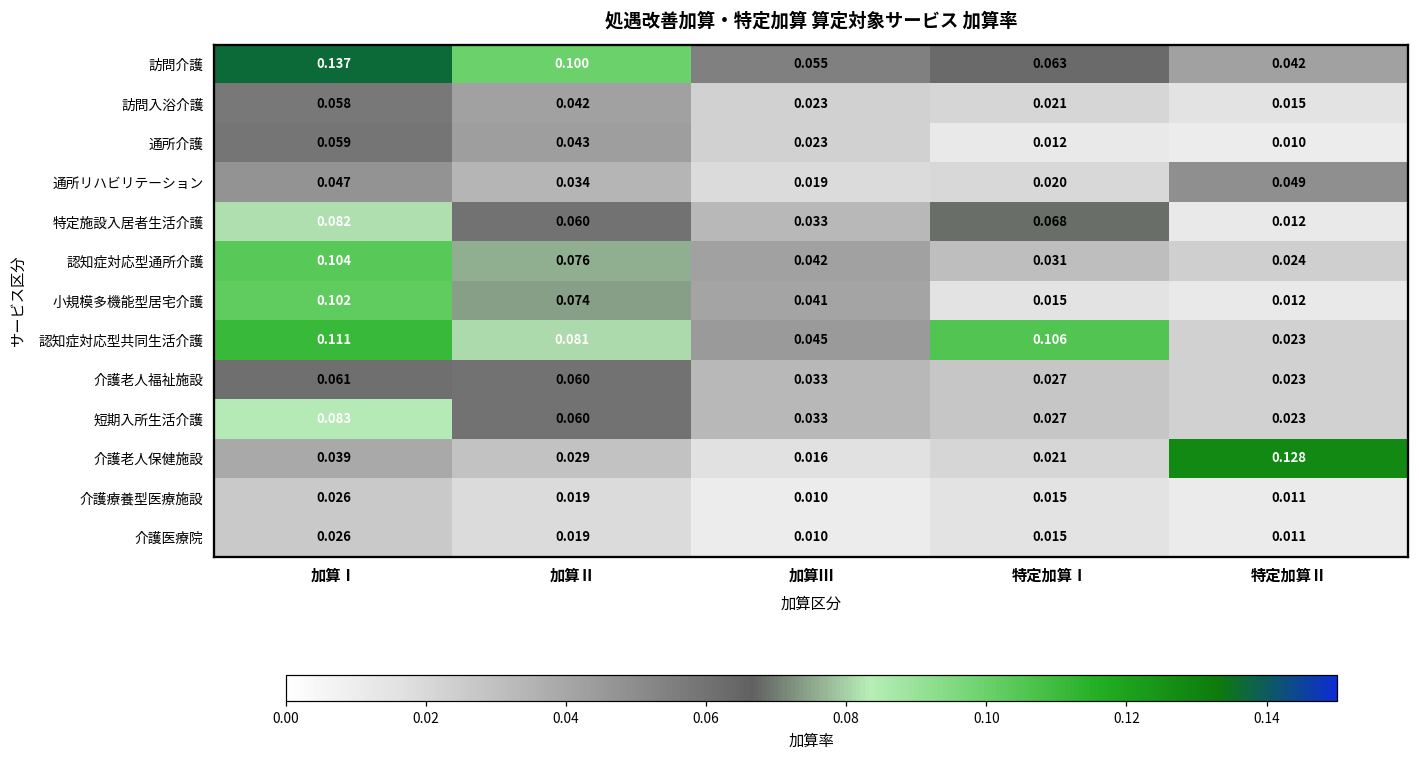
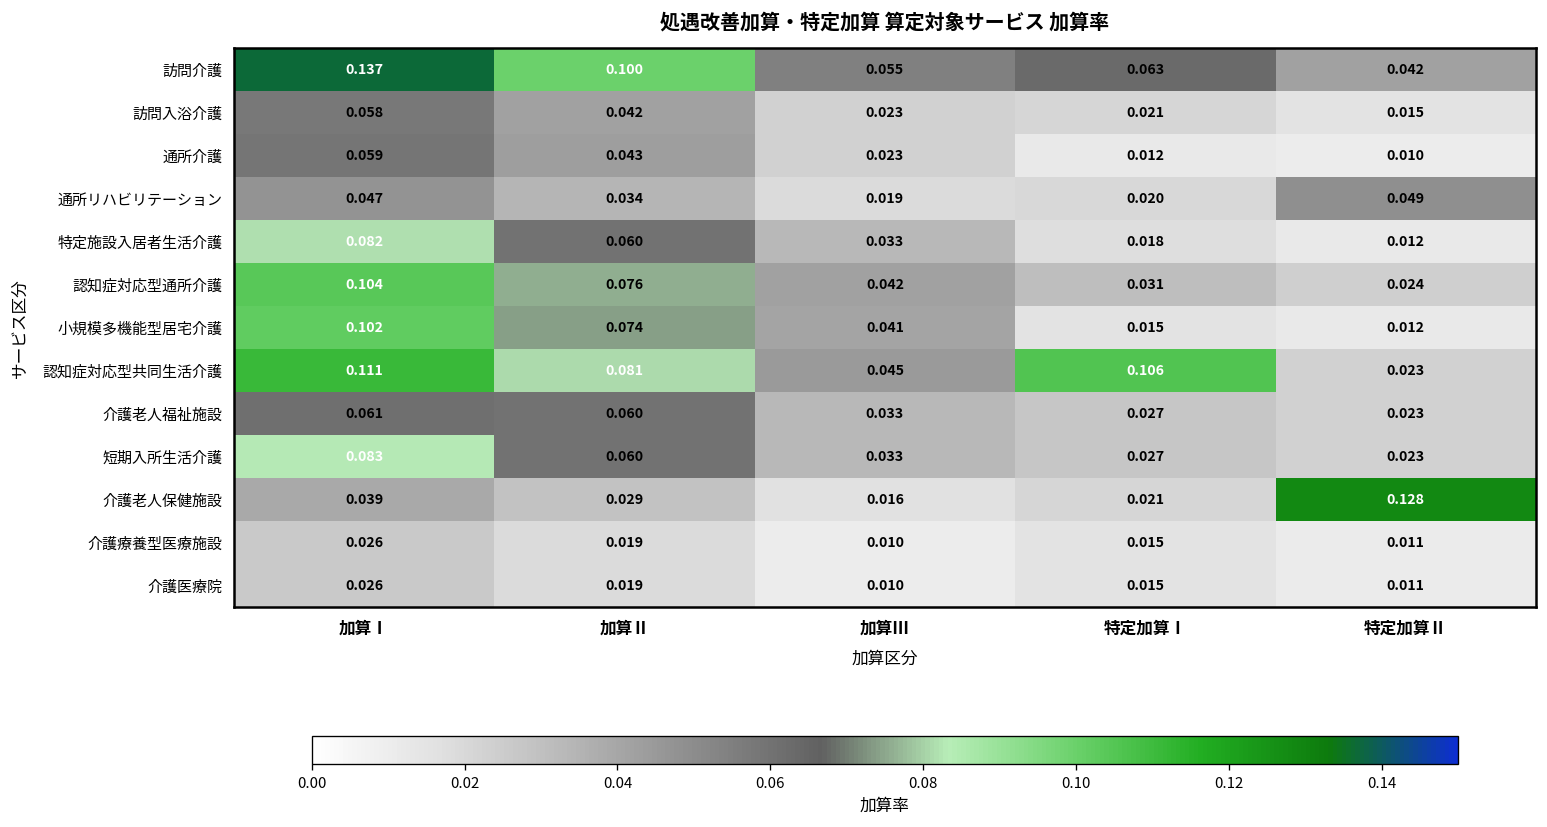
特定施設入居者生活介護, 特定加算Ⅰ: 0.068 -> 0.018
